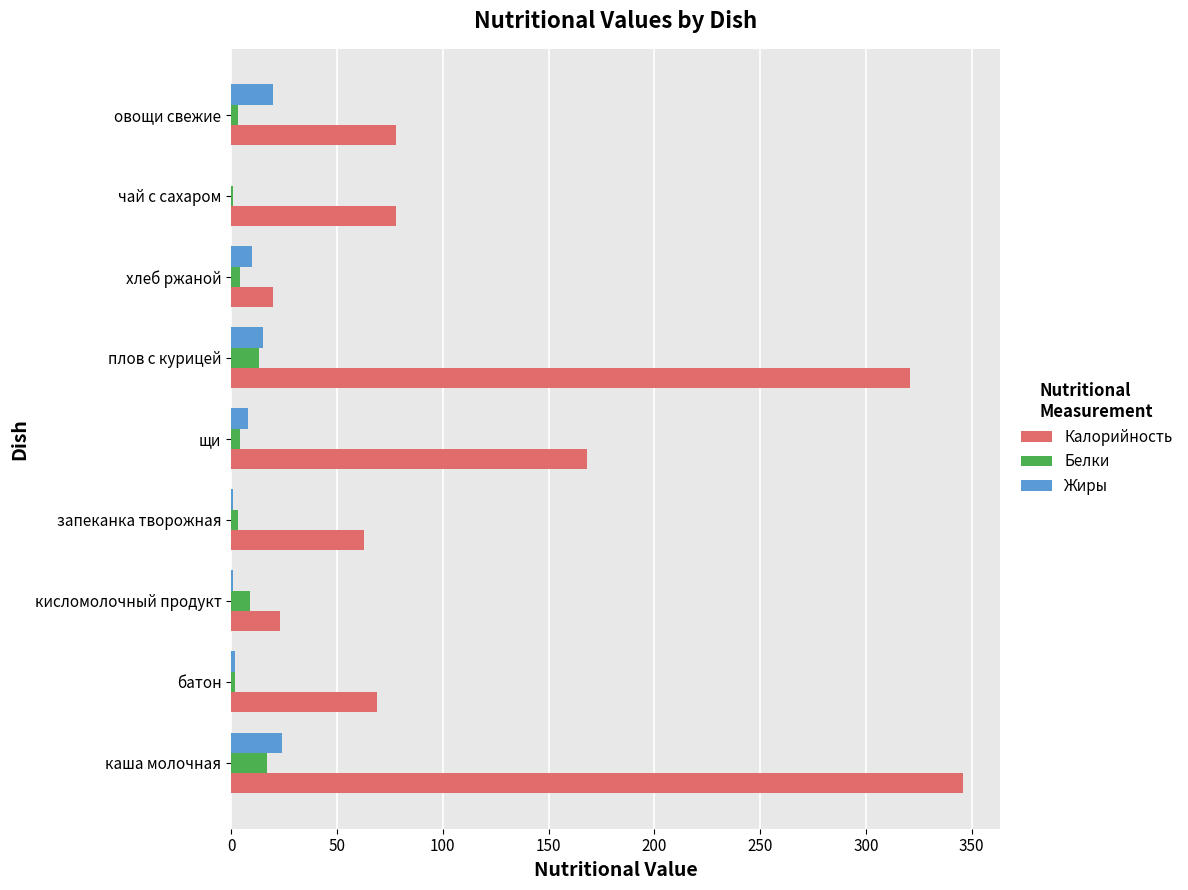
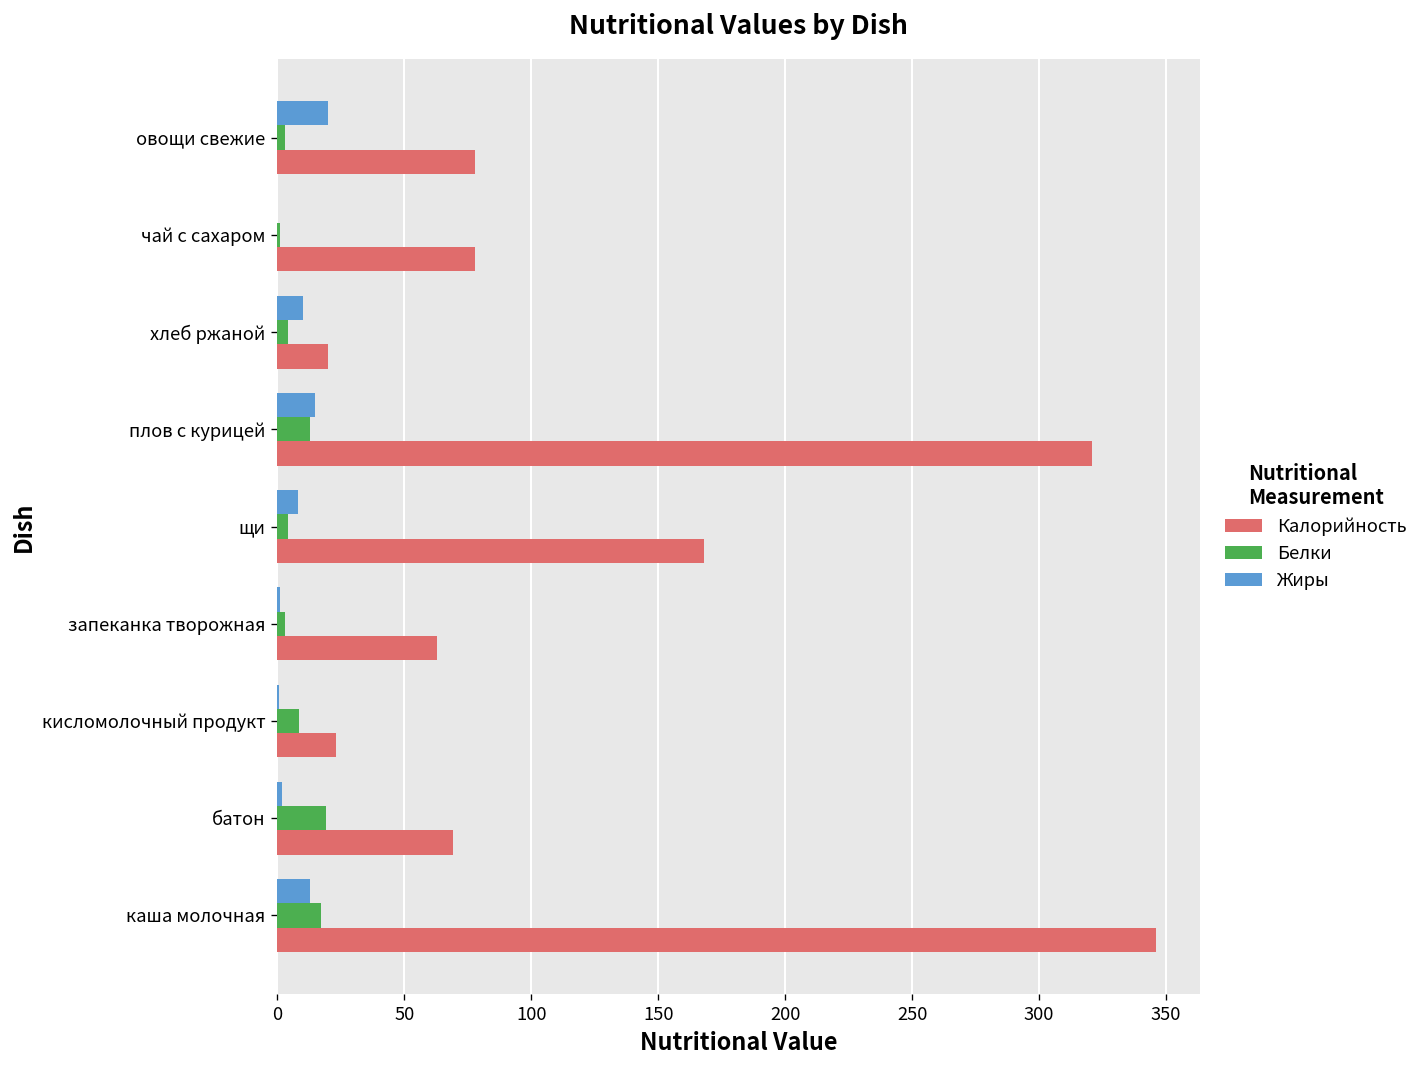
Белки, батон: 2 -> 19
Жиры, каша молочная: 24 -> 13
